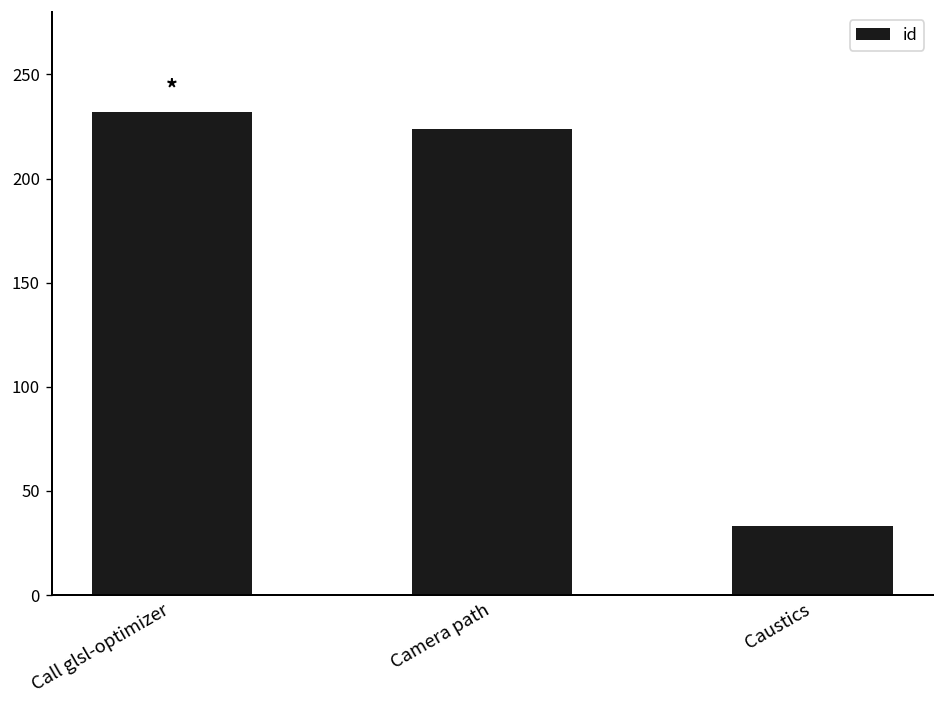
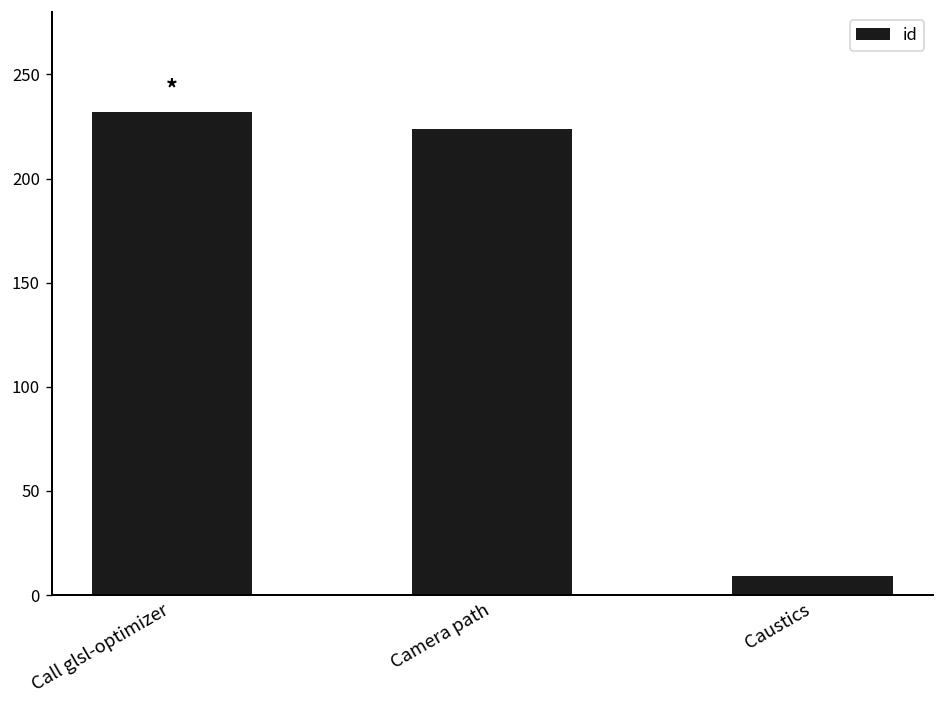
Caustics: 33 -> 9
